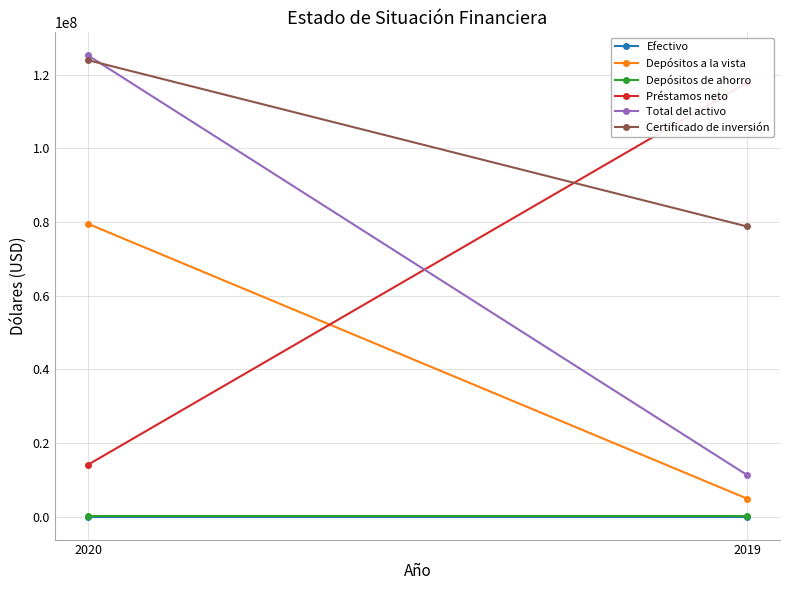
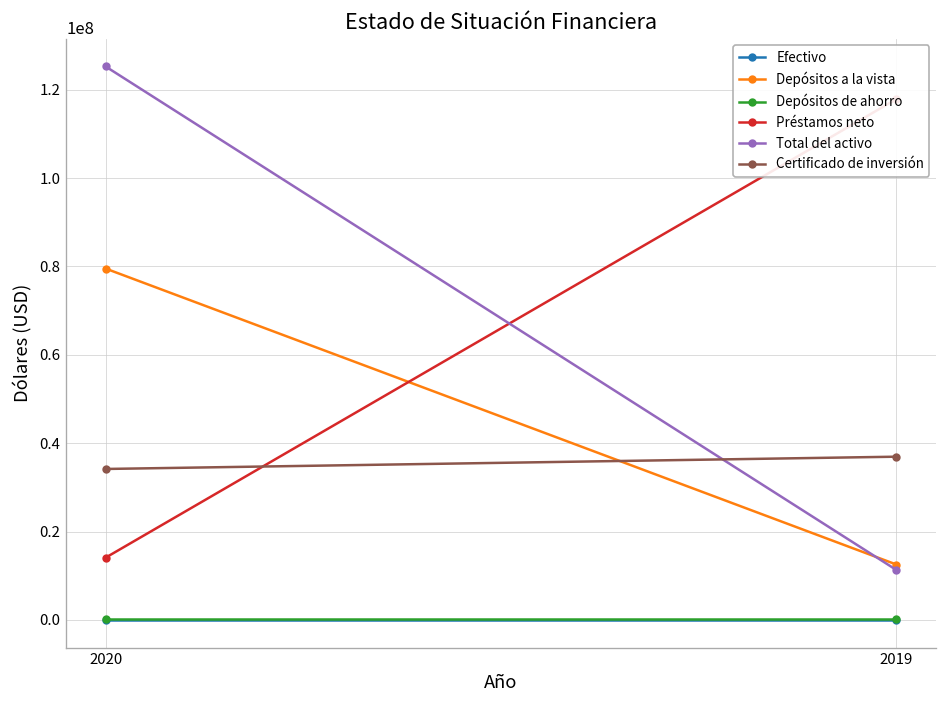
Certificado de inversión, 2020: 124000000 -> 34000000
Depósitos a la vista, 2019: 5000000 -> 13000000
Certificado de inversión, 2019: 79000000 -> 37000000
